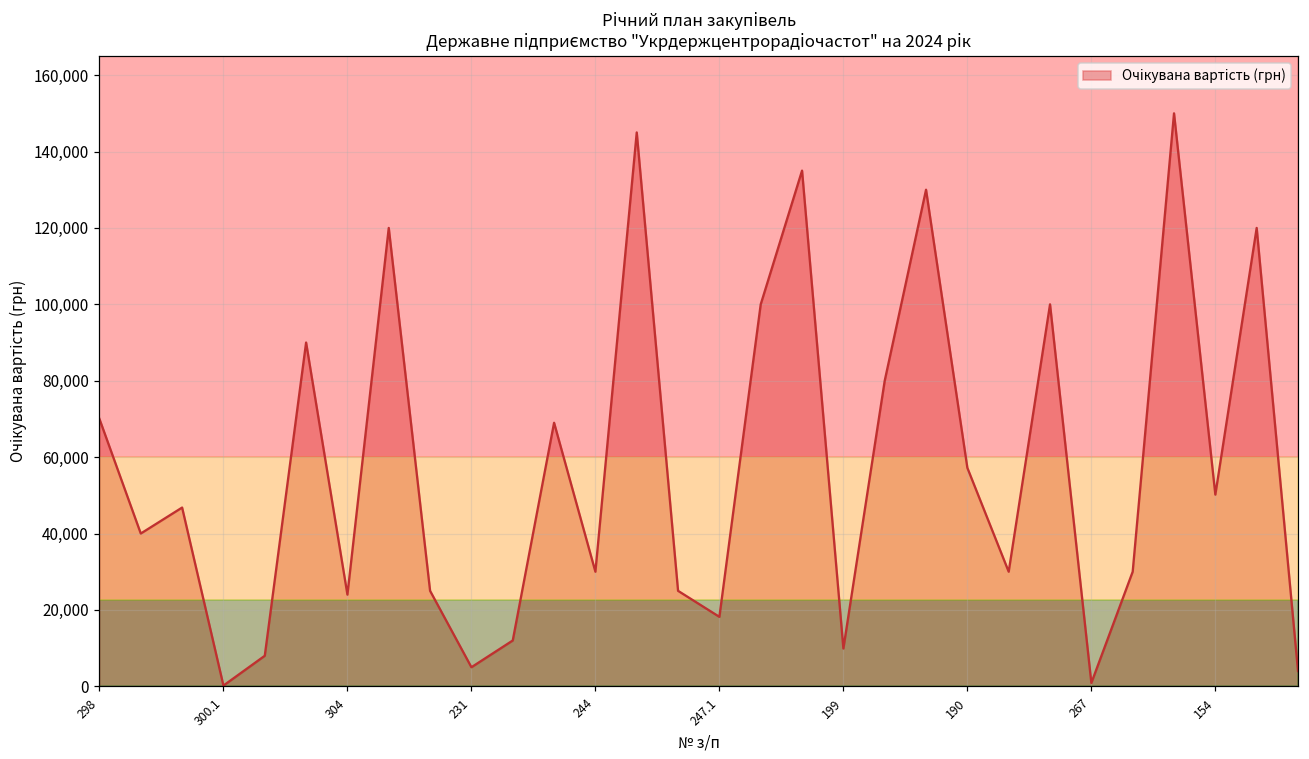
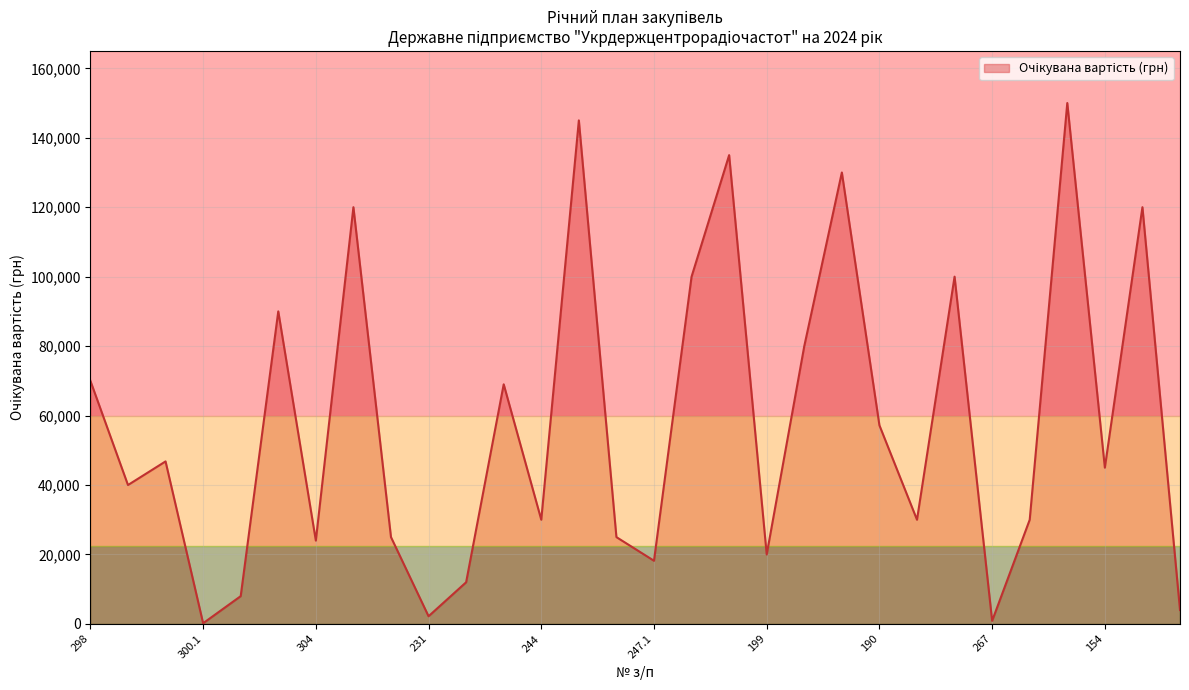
231: 5,000 -> 2,000
199: 10,000 -> 20,000
154: 50,000 -> 45,000
